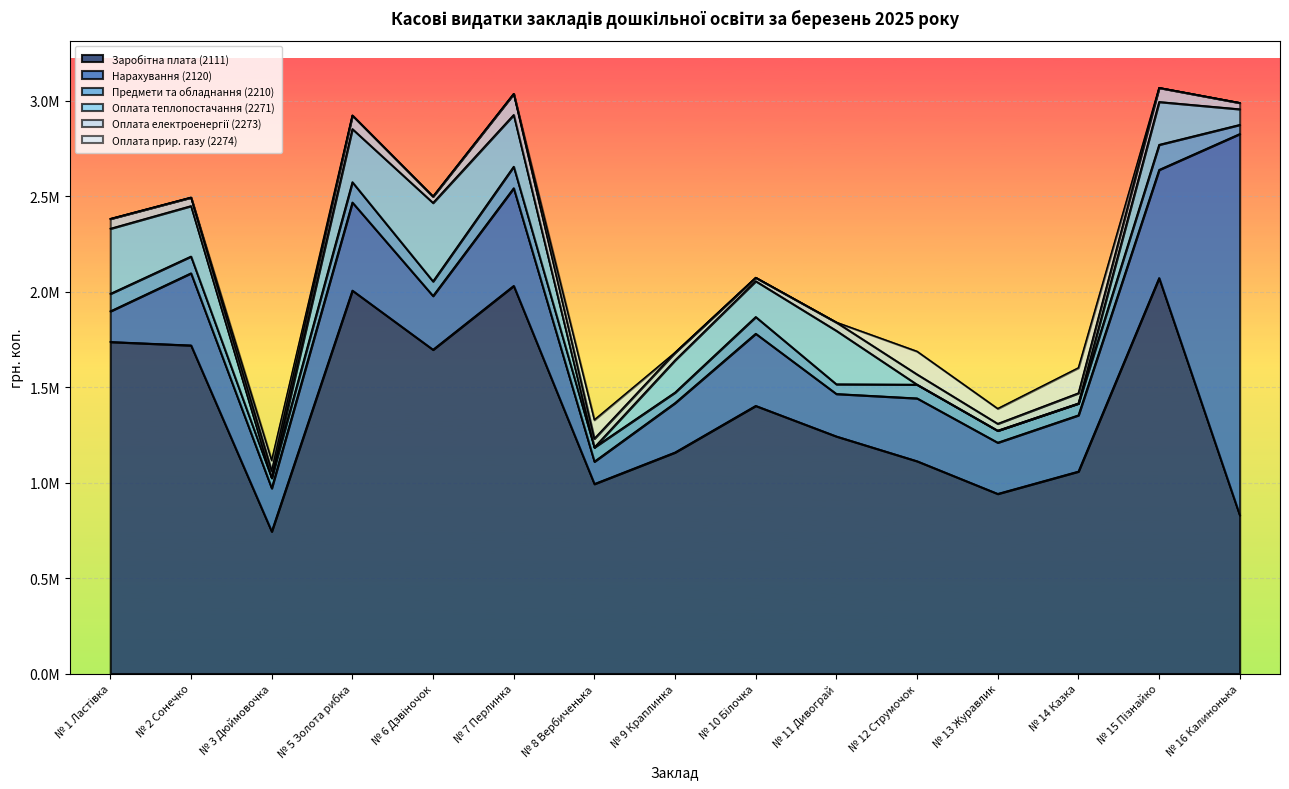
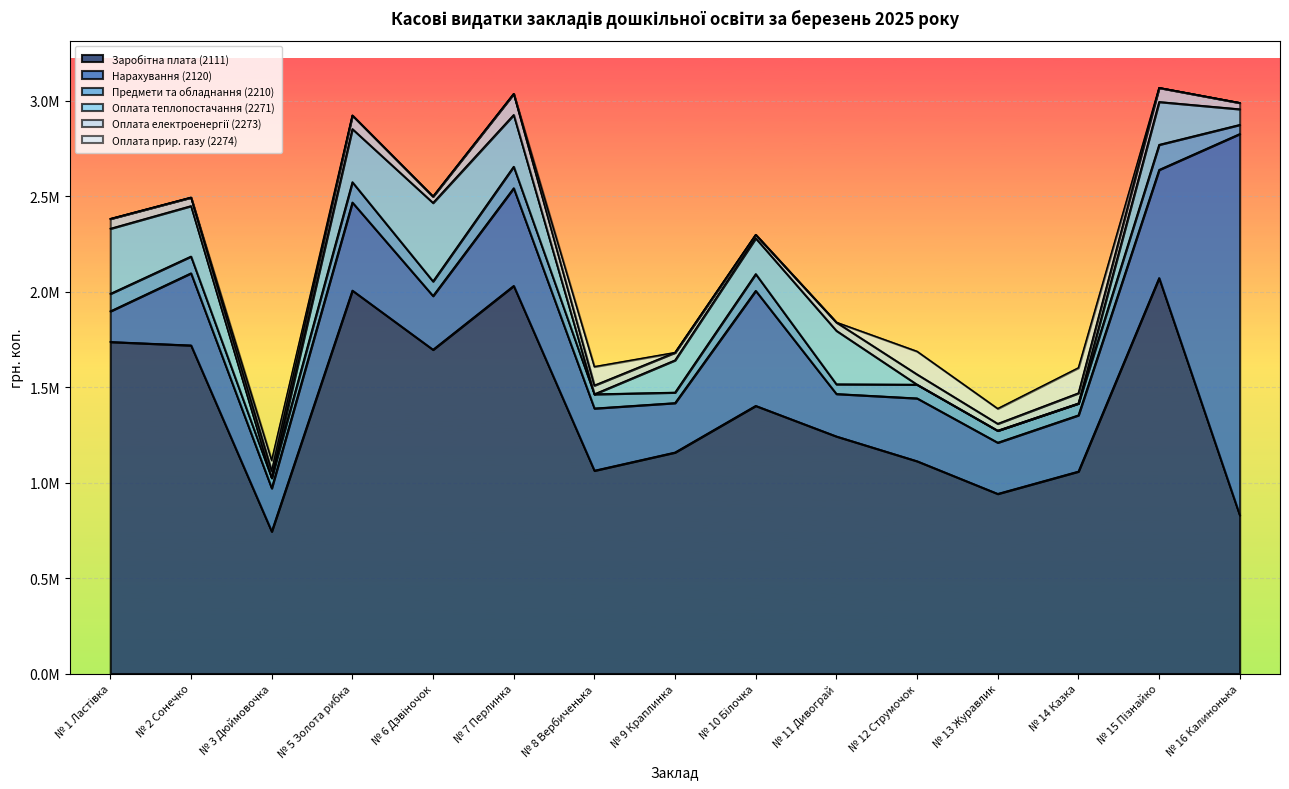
Заробітна плата (2111), № 8 Вербиченька: 990000 -> 1060000
Нарахування (2120), № 8 Вербиченька: 120000 -> 330000
Нарахування (2120), № 10 Білочка: 380000 -> 600000
